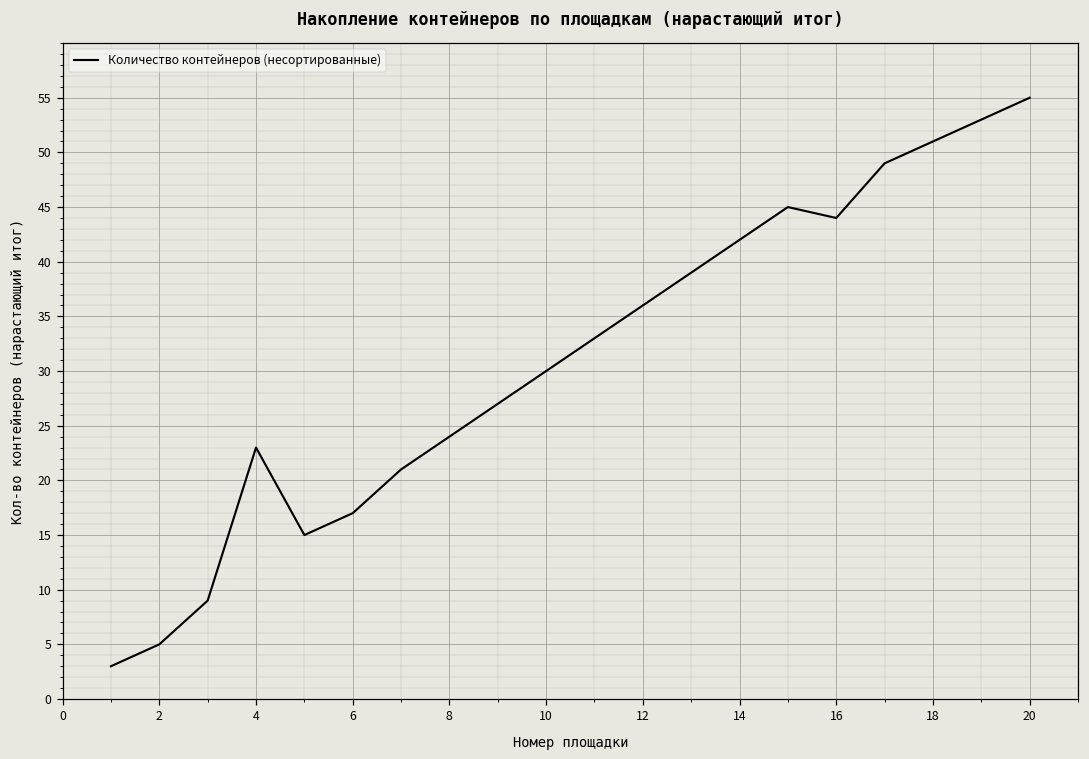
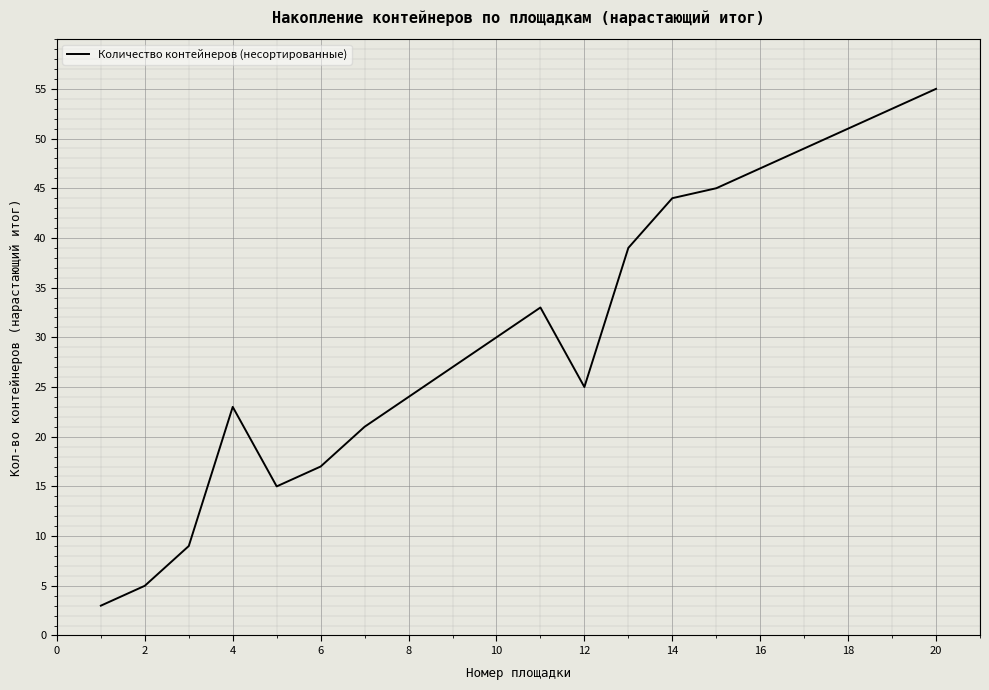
12: 36 -> 25
14: 42 -> 44
16: 44 -> 47
